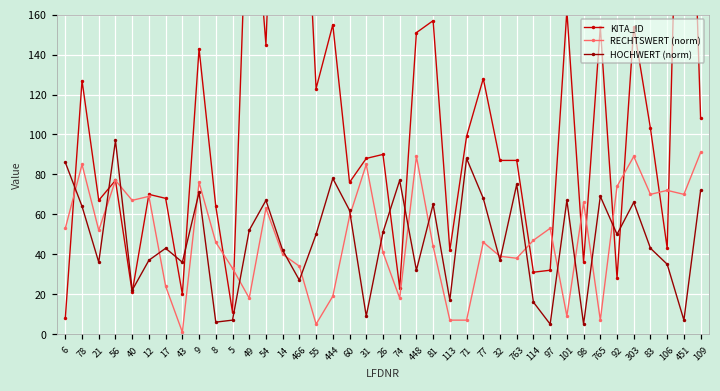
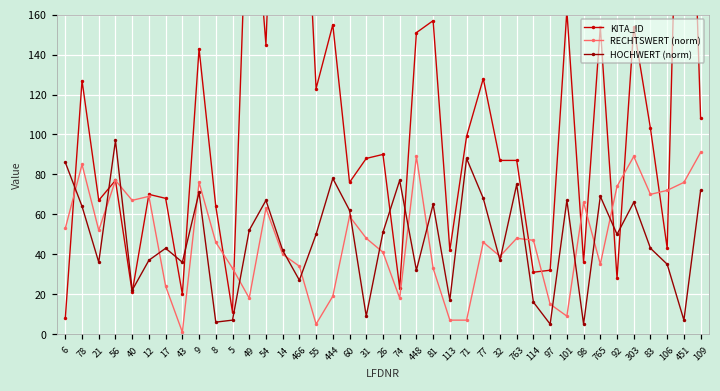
RECHTSWERT (norm), 31: 85 -> 48
RECHTSWERT (norm), 81: 44 -> 33
RECHTSWERT (norm), 763: 38 -> 48
RECHTSWERT (norm), 97: 53 -> 15
RECHTSWERT (norm), 765: 7 -> 35
RECHTSWERT (norm), 451: 70 -> 76
